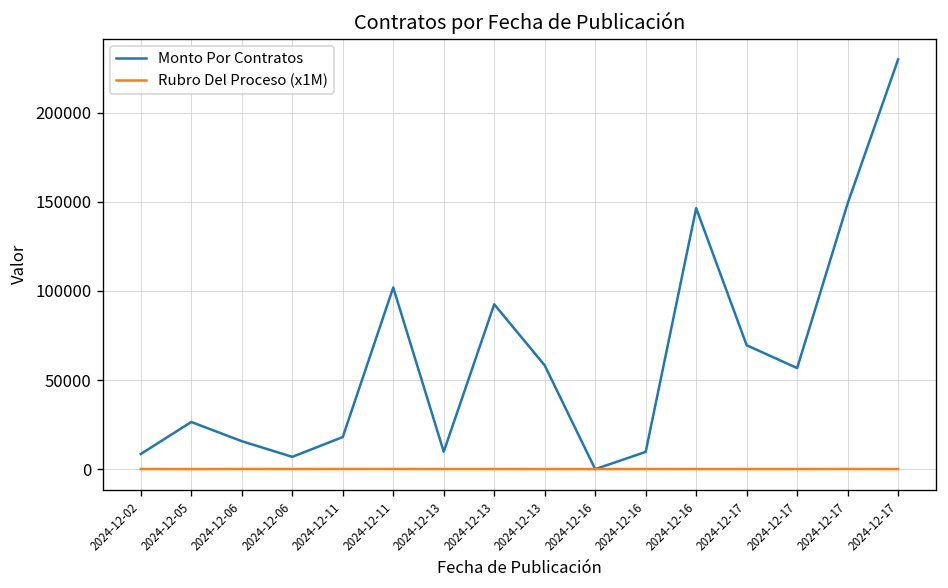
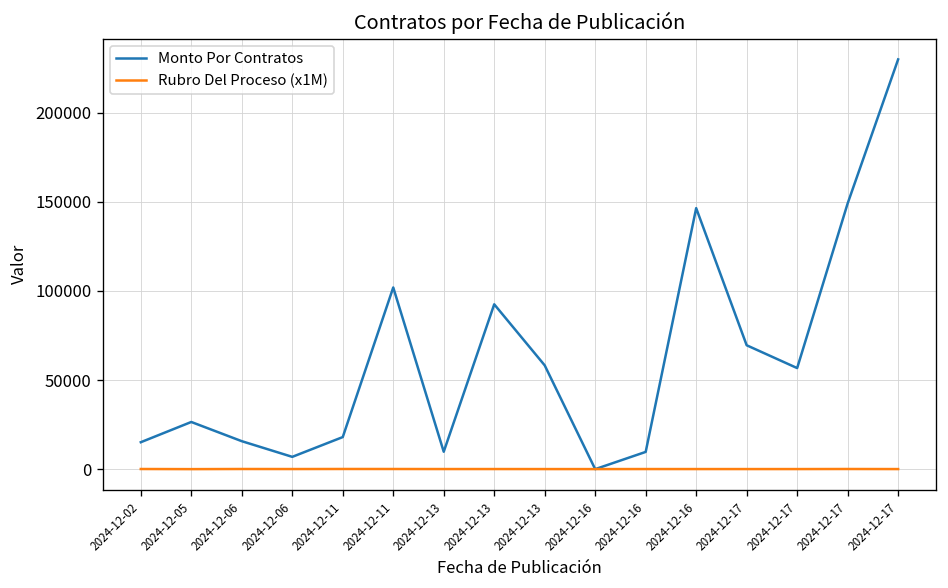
Monto Por Contratos, 2024-12-02: 9000 -> 15000
